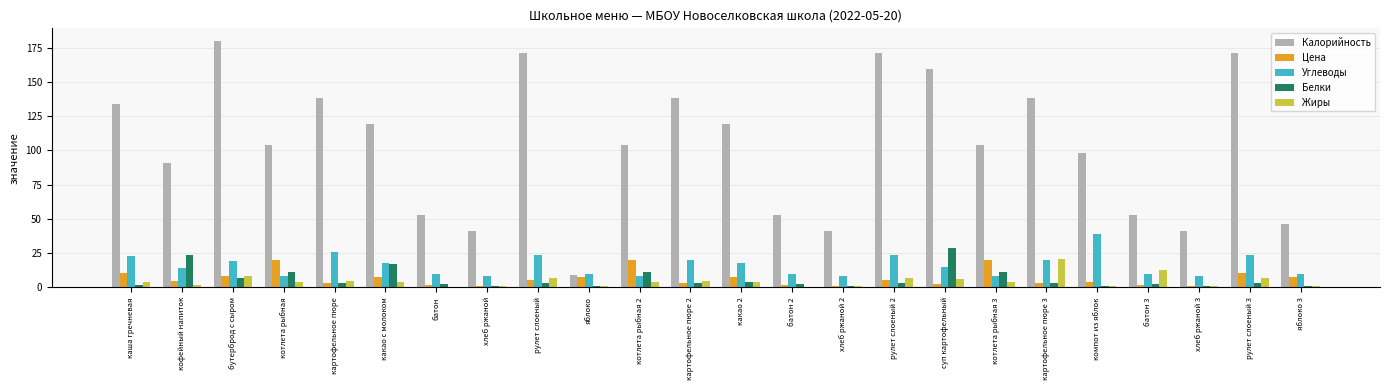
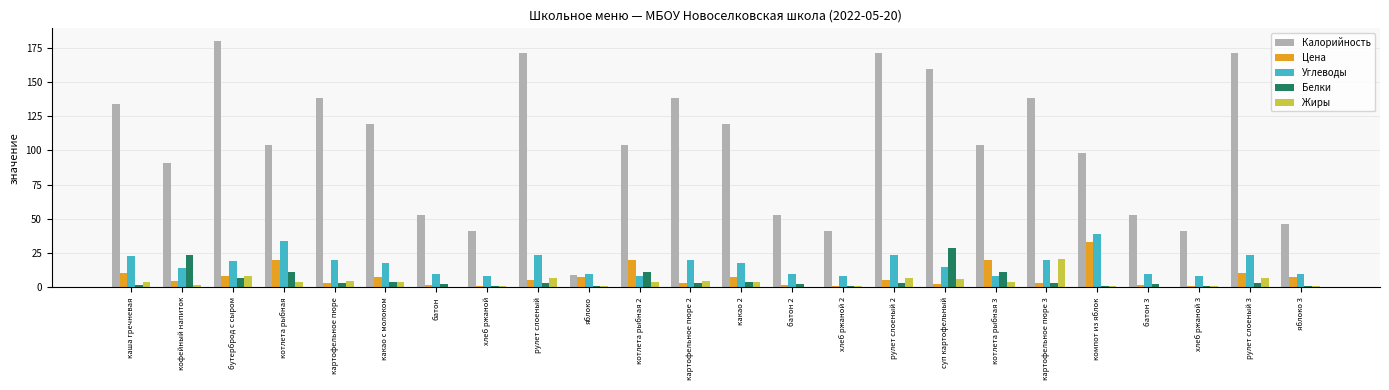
Углеводы, котлета рыбная: 8 -> 34
Углеводы, картофельное пюре: 26 -> 20
Белки, какао с молоком: 17 -> 4
Цена, компот из яблок: 4 -> 33
Жиры, батон 3: 13 -> 1
